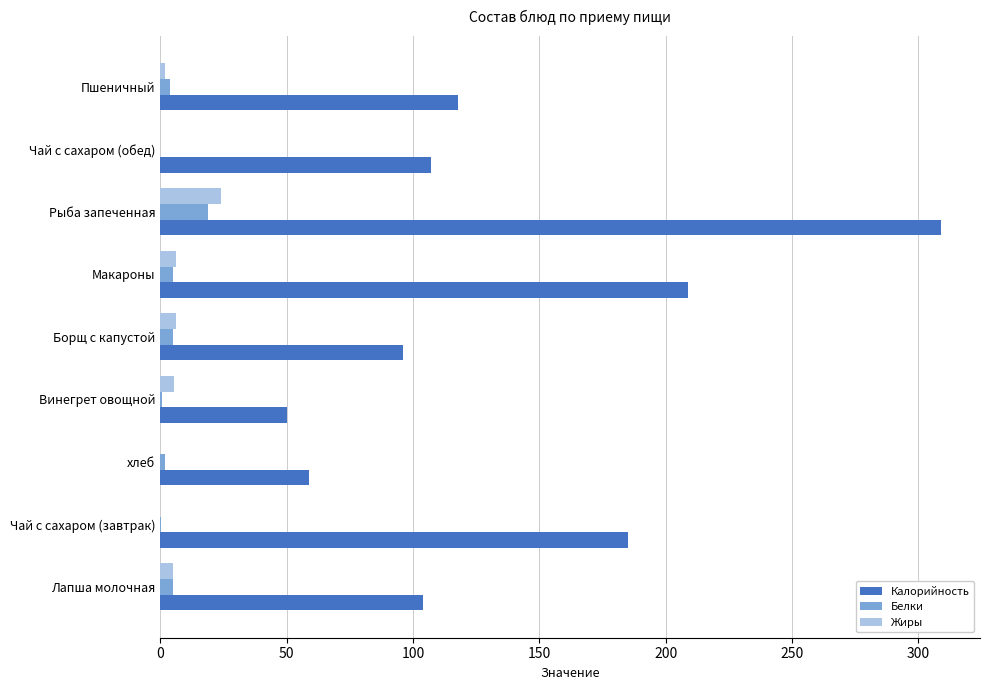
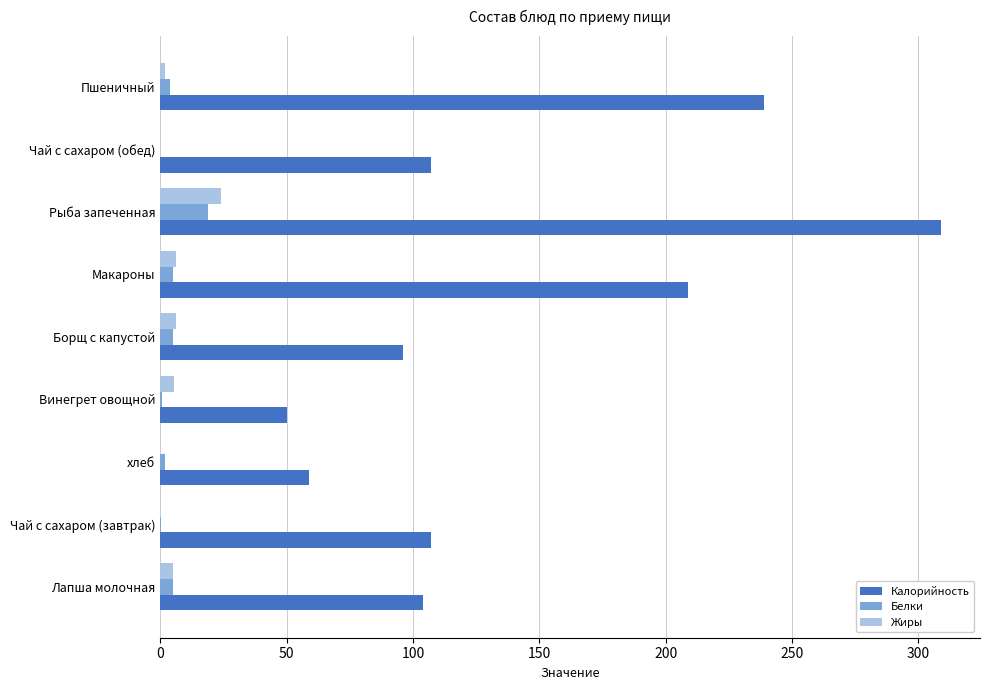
Калорийность, Пшеничный: 118 -> 239
Калорийность, Чай с сахаром (завтрак): 185 -> 107
